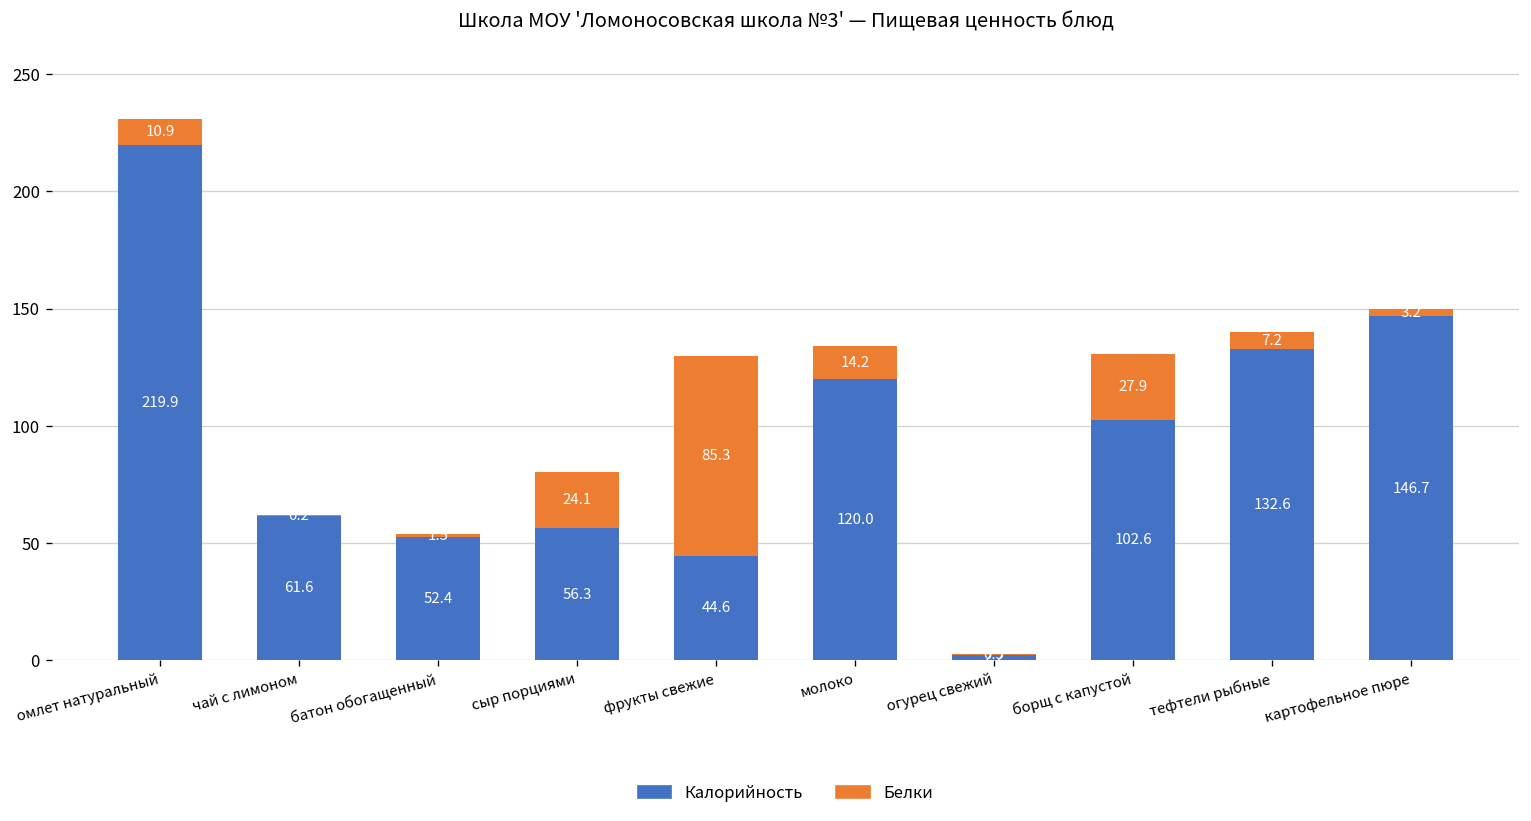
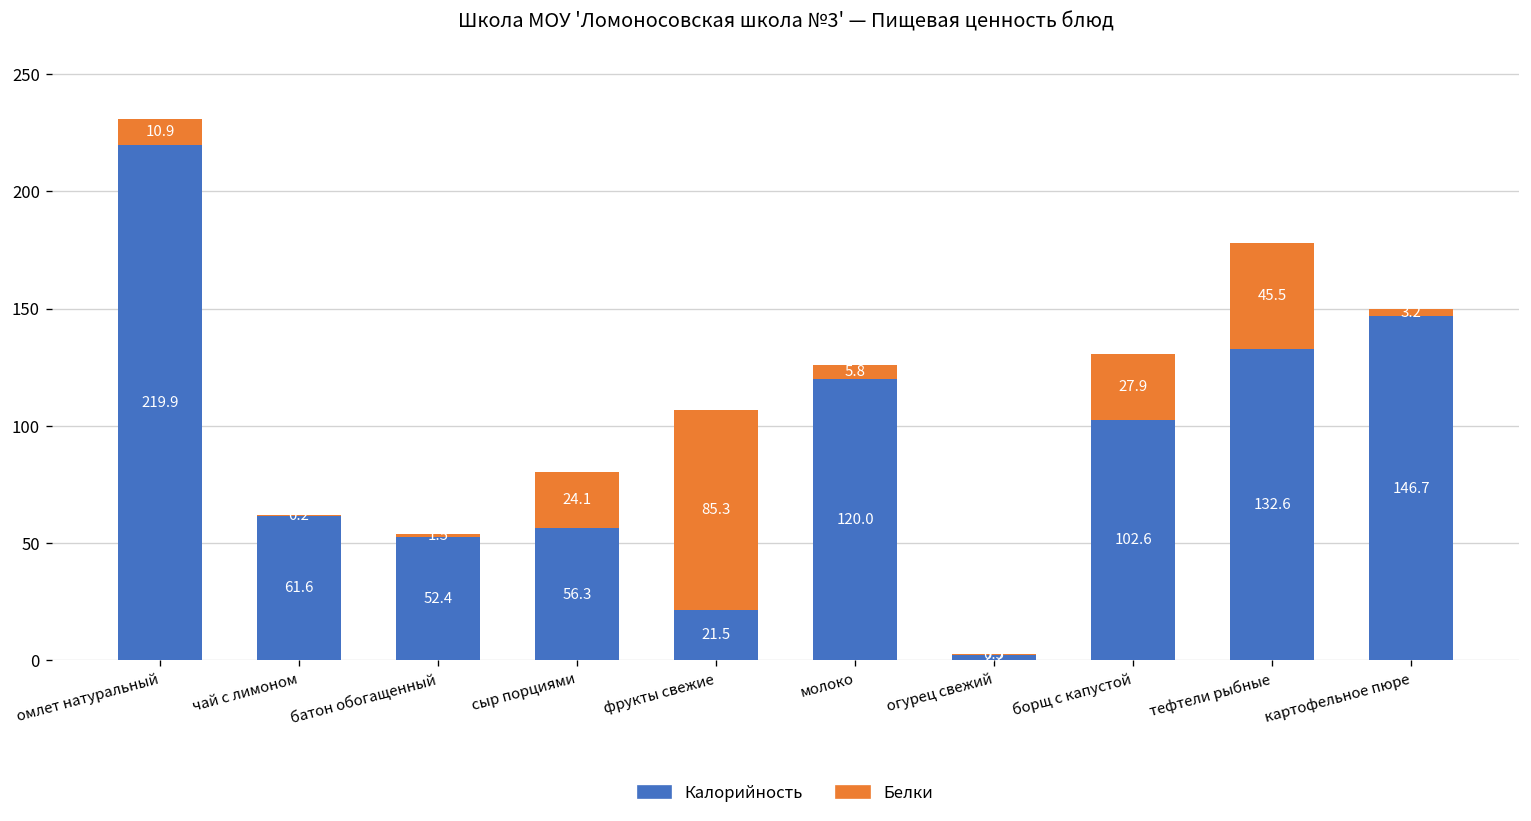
Калорийность, фрукты свежие: 44.6 -> 21.5
Белки, молоко: 14.2 -> 5.8
Белки, тефтели рыбные: 7.2 -> 45.5
